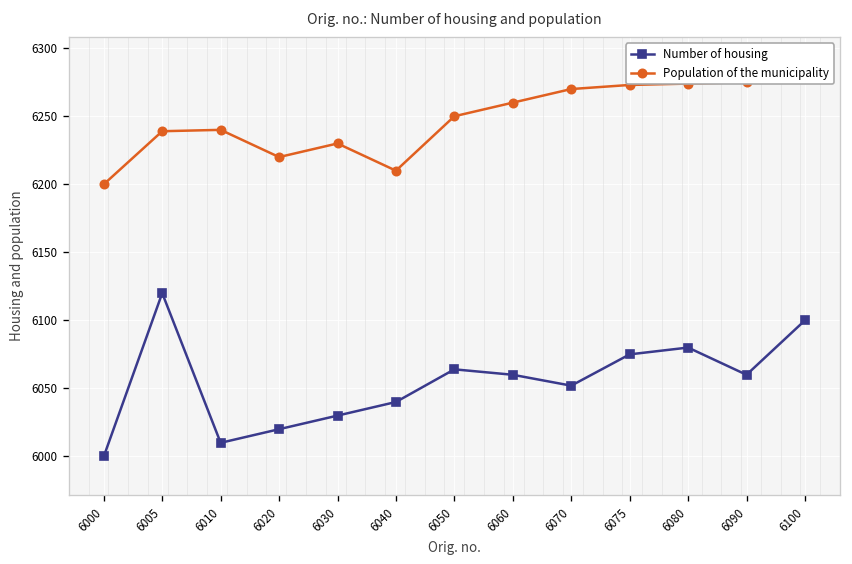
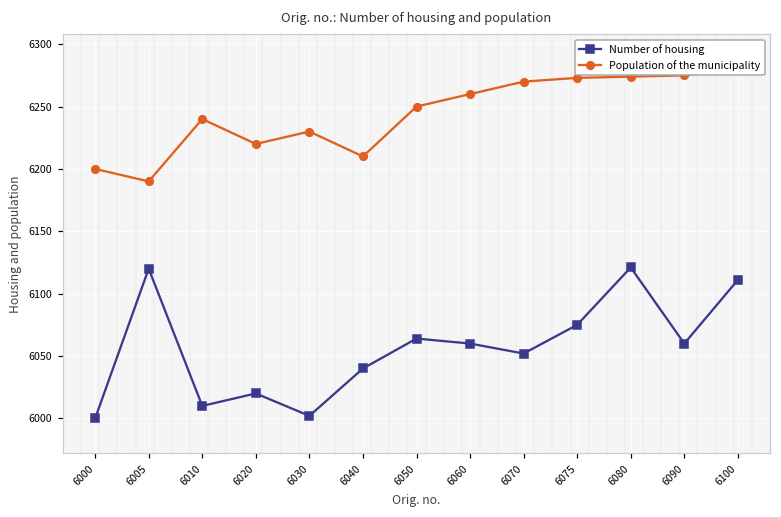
Population of the municipality, 6005: 6239 -> 6190
Number of housing, 6030: 6030 -> 6002
Number of housing, 6080: 6080 -> 6121
Number of housing, 6100: 6100 -> 6111
